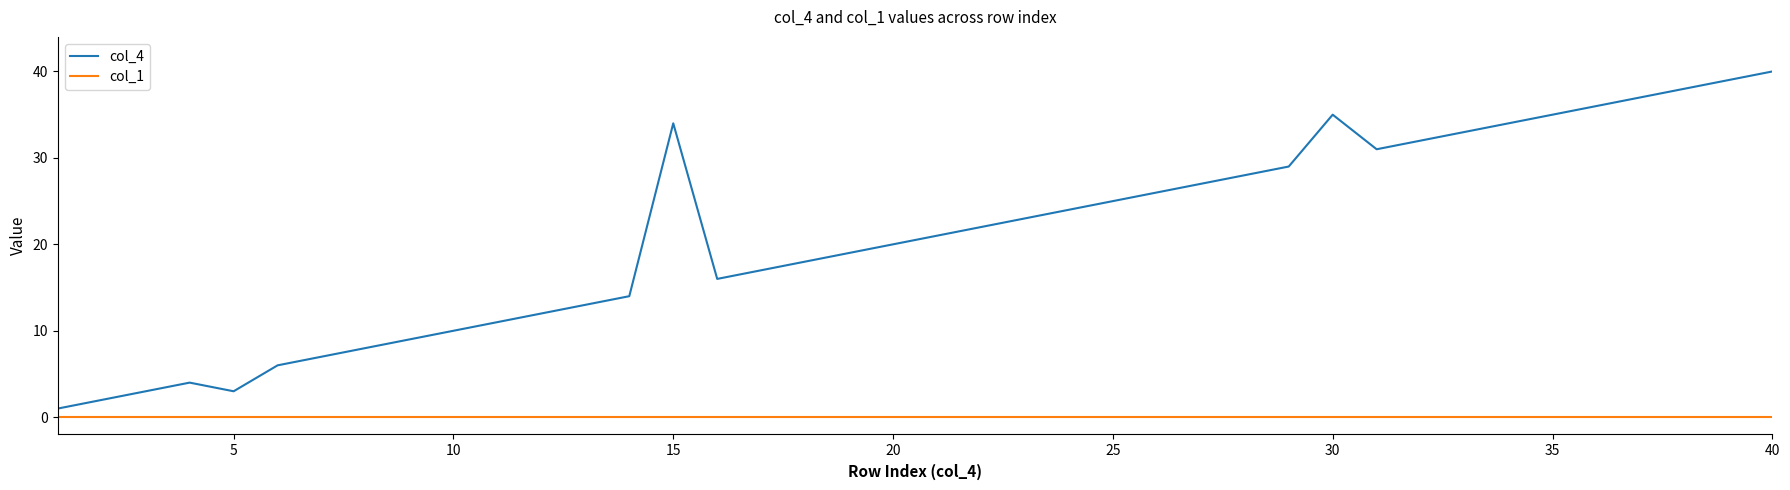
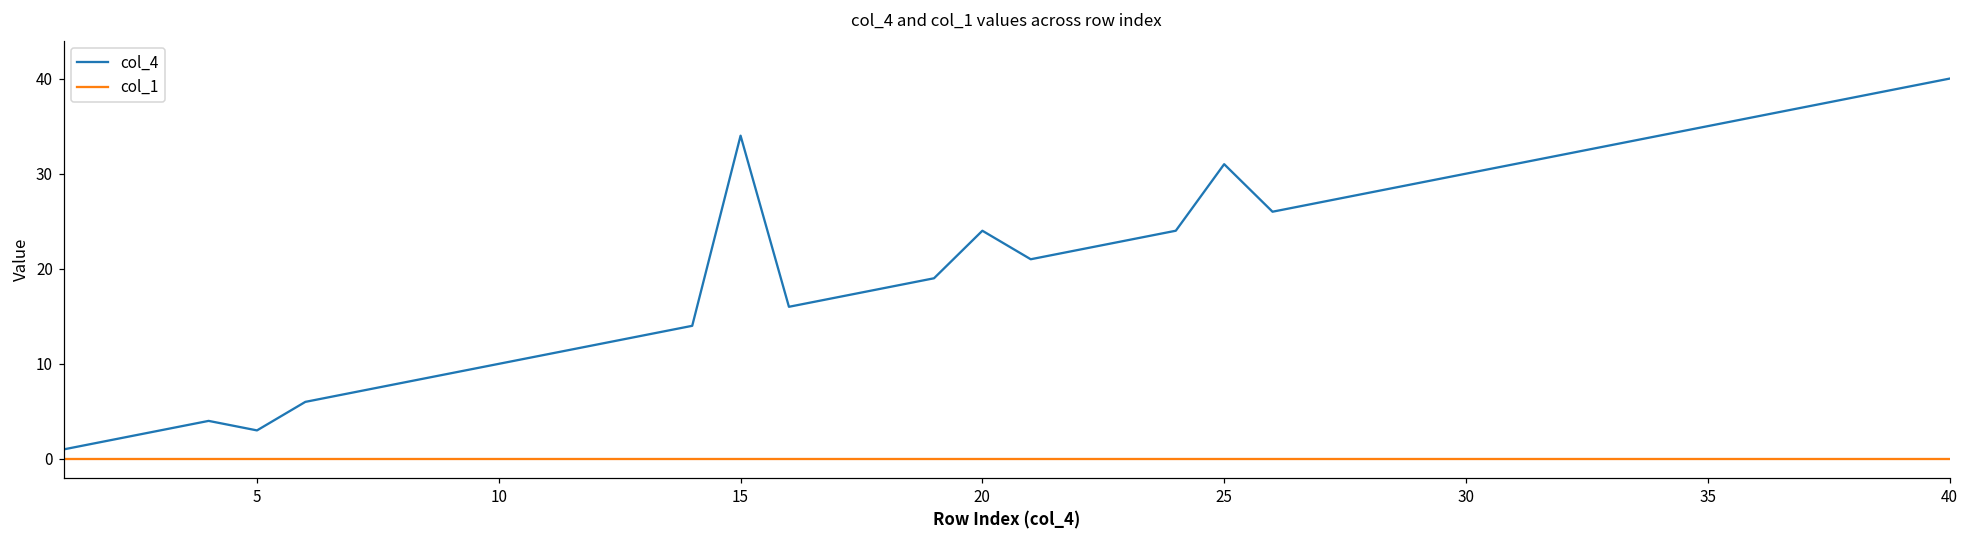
col_4, 20: 20 -> 24
col_4, 25: 25 -> 31
col_4, 30: 35 -> 30
